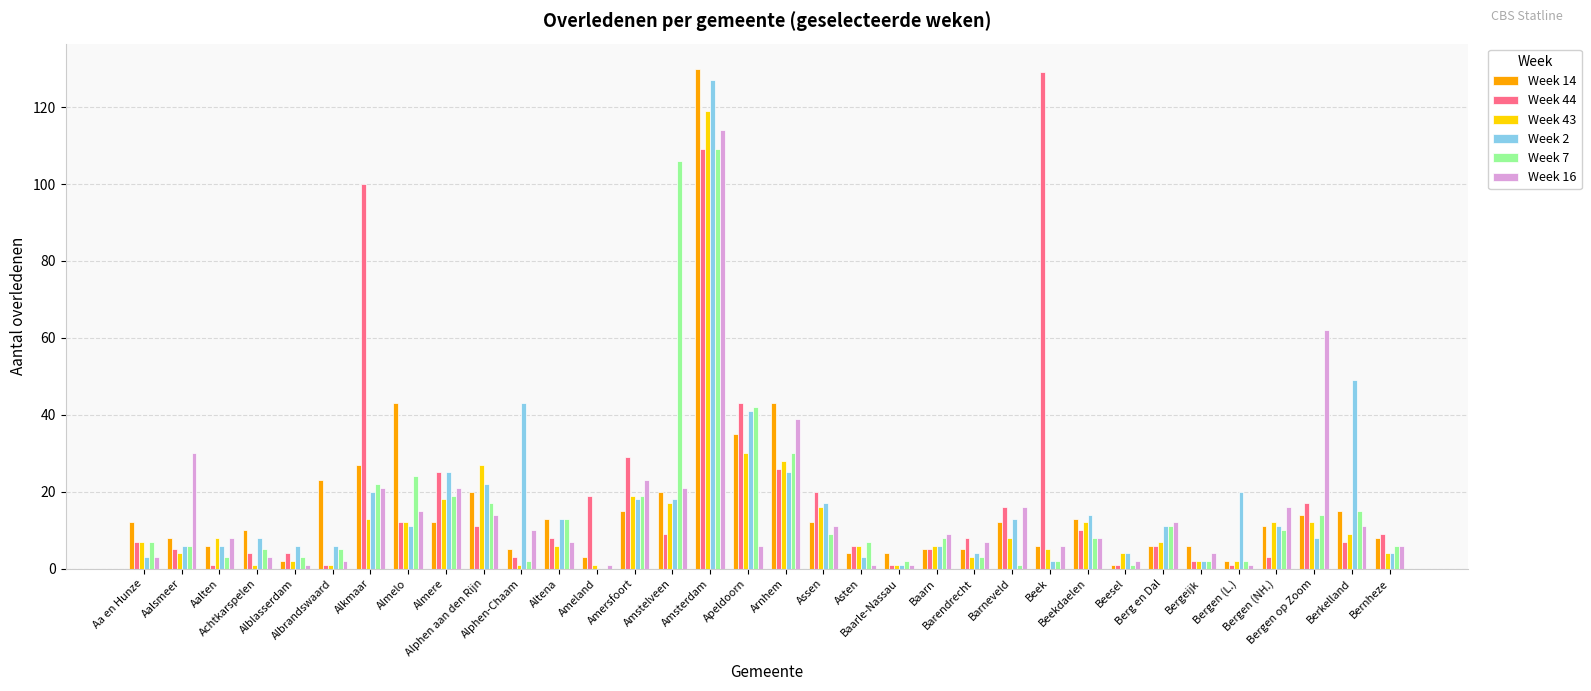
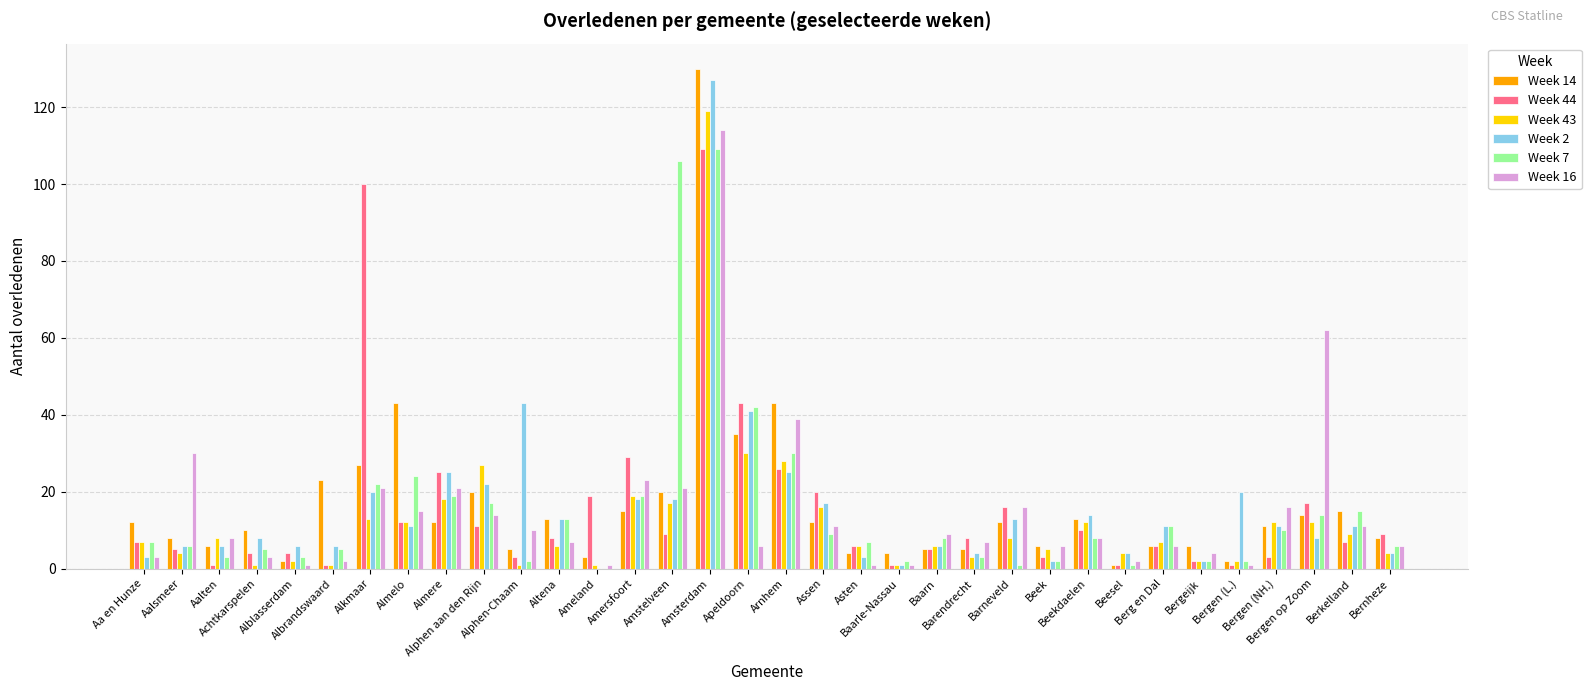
Week 44, Beek: 129 -> 3
Week 16, Berg en Dal: 12 -> 6
Week 2, Berkelland: 49 -> 11
